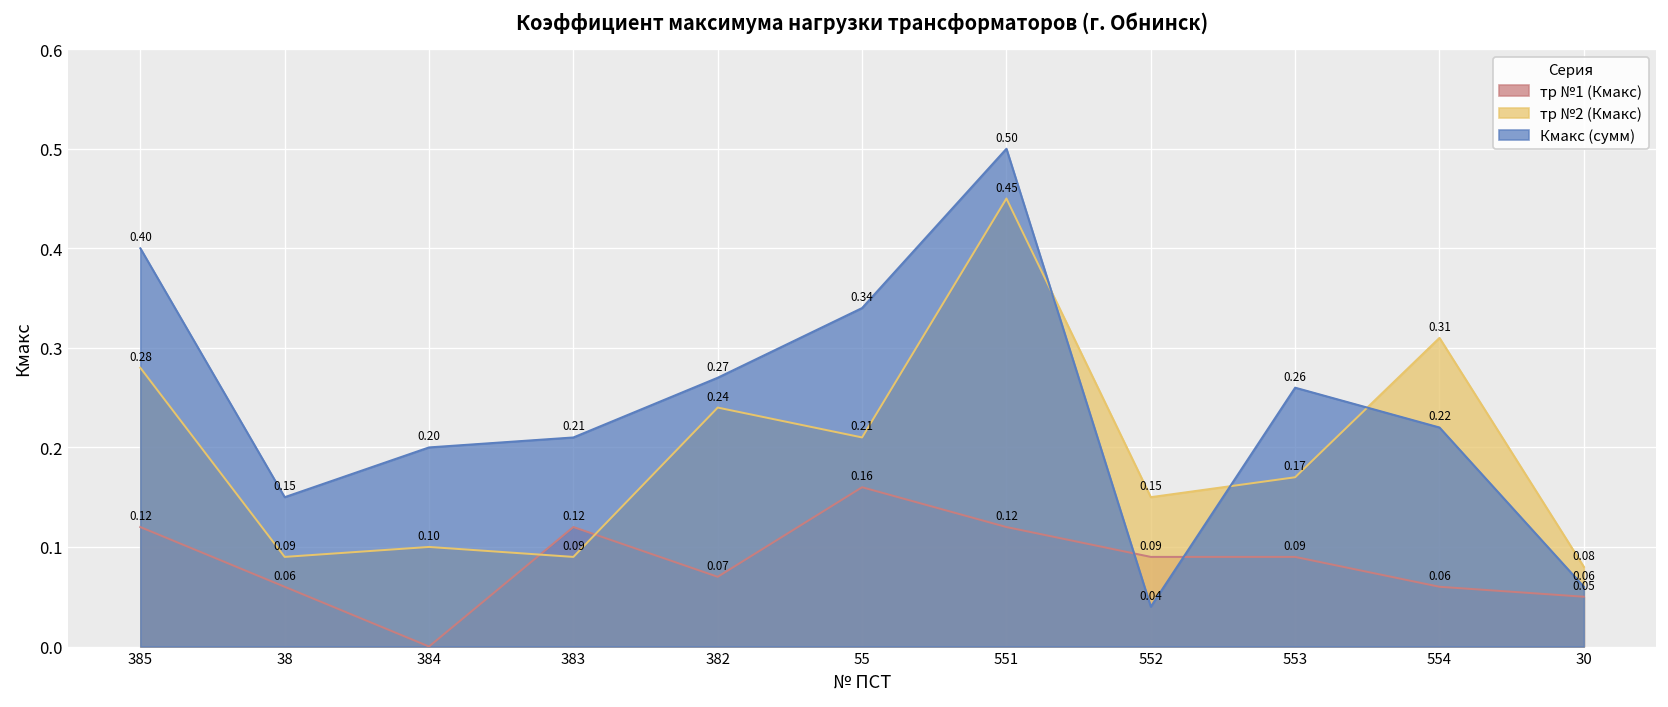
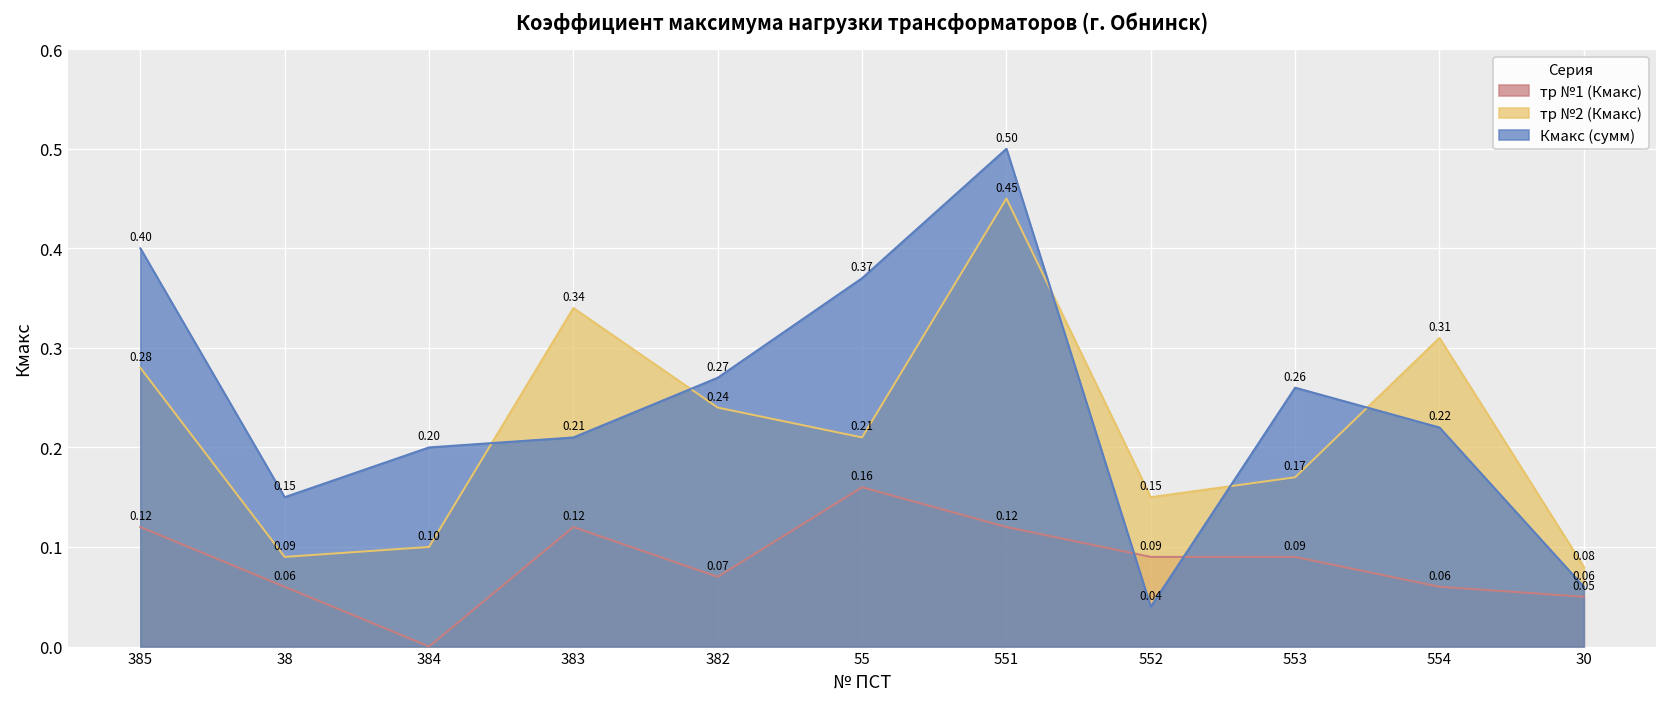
тр №2 (Кмакс), 383: 0.09 -> 0.34
Кмакс (сумм), 55: 0.34 -> 0.37
